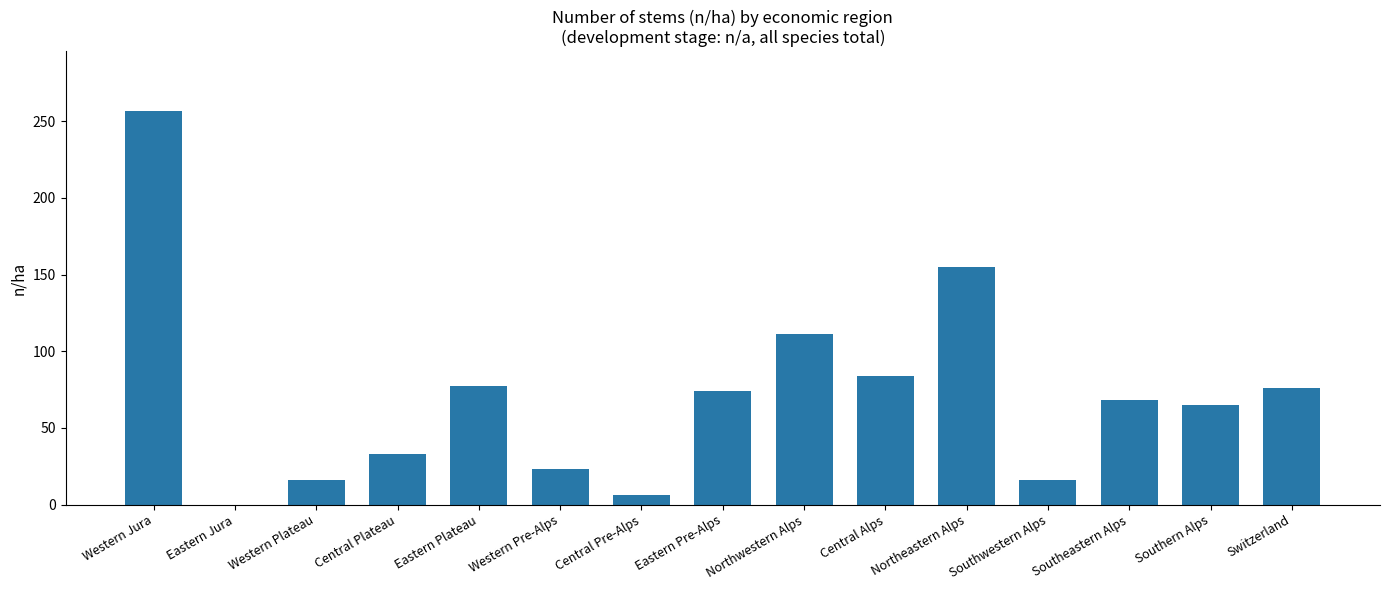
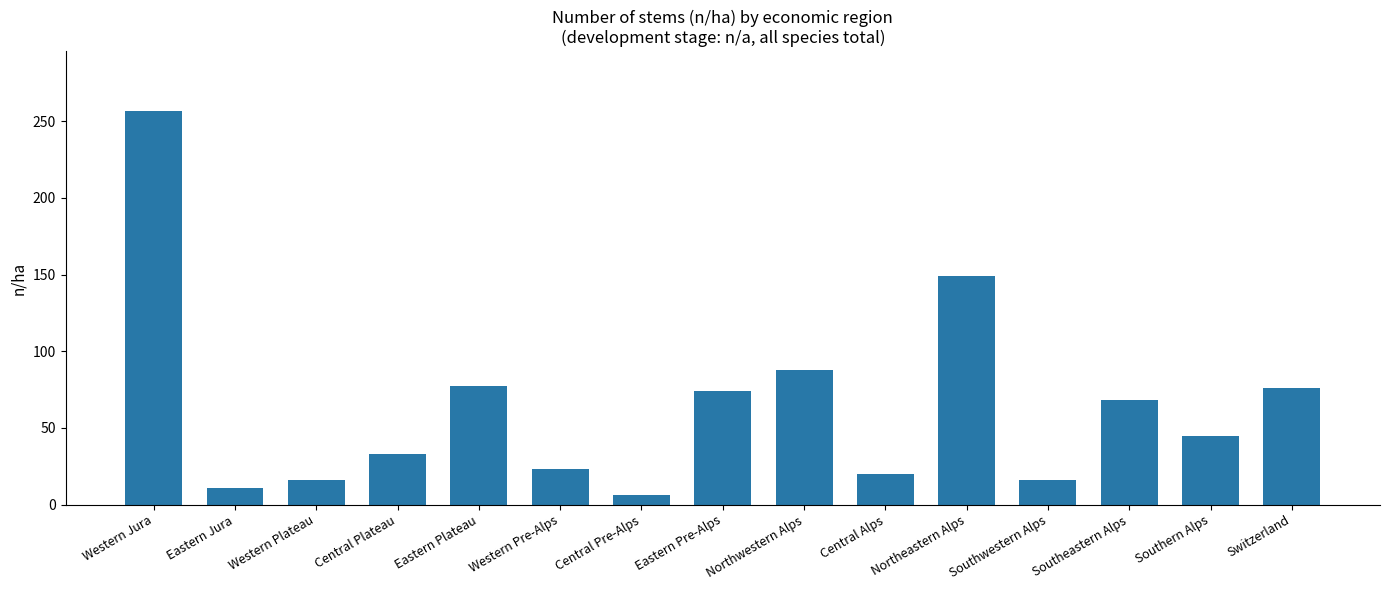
Eastern Jura: 0 -> 11
Northwestern Alps: 111 -> 88
Central Alps: 84 -> 20
Northeastern Alps: 155 -> 149
Southern Alps: 65 -> 45
